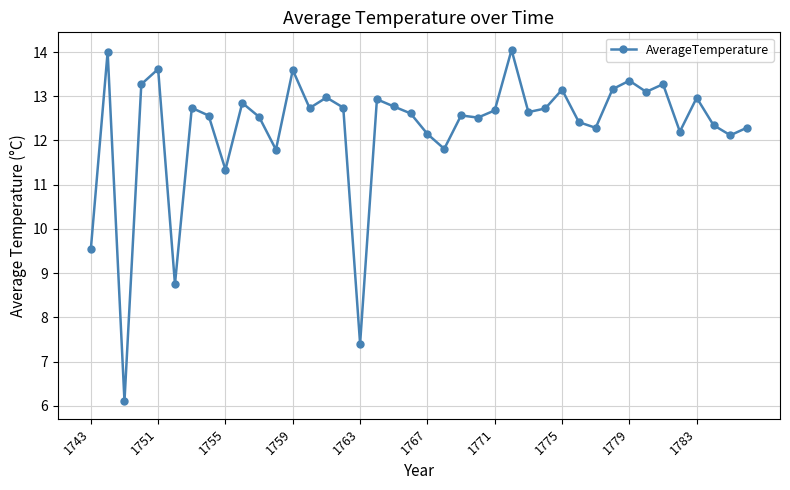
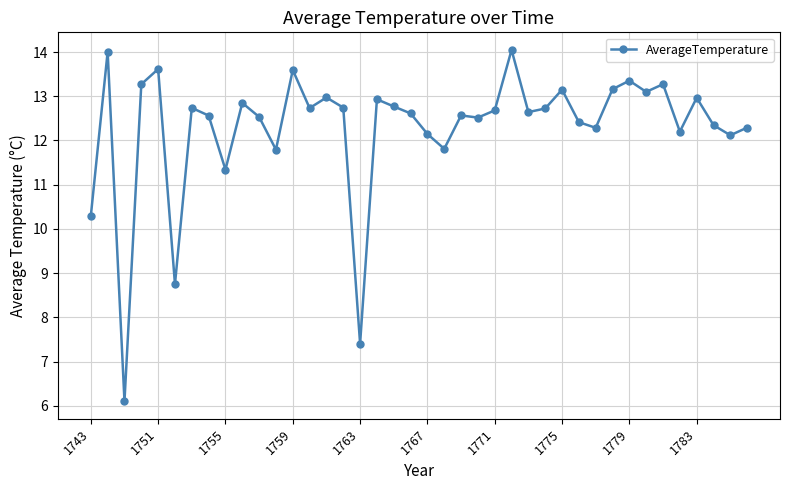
1743: 9.5 -> 10.3
